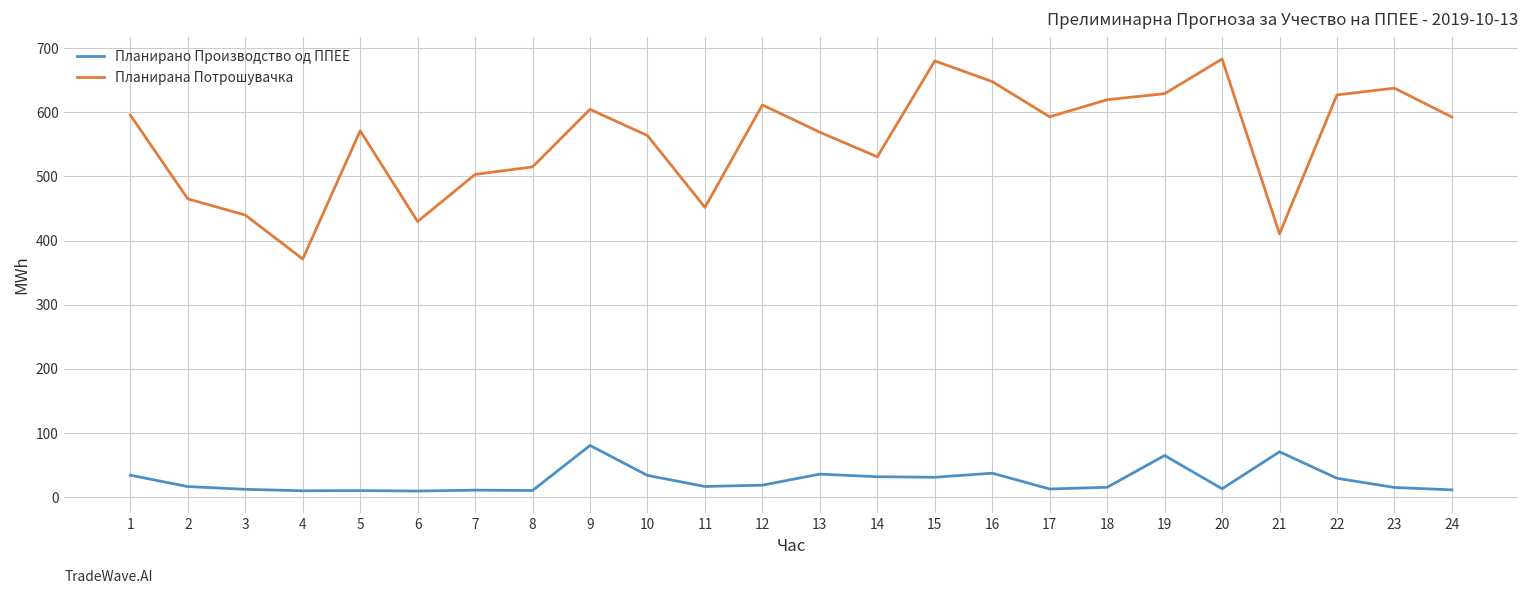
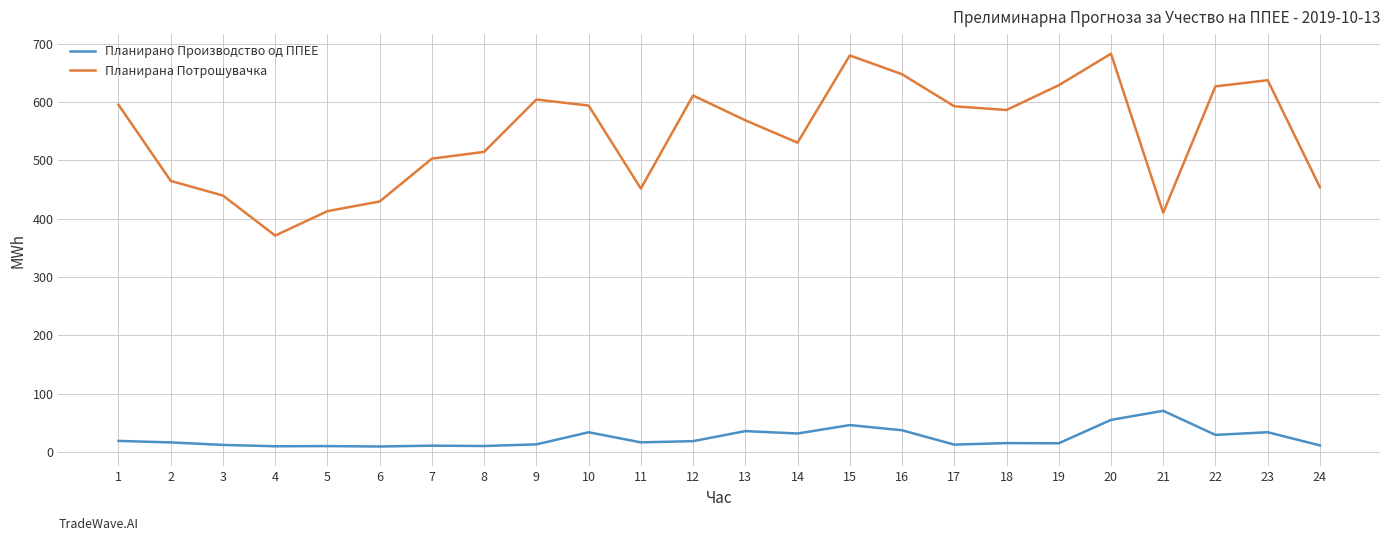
Планирано Производство од ППЕЕ, 1: 30 -> 20
Планирана Потрошувачка, 5: 570 -> 410
Планирано Производство од ППЕЕ, 9: 80 -> 10
Планирана Потрошувачка, 10: 560 -> 590
Планирано Производство од ППЕЕ, 15: 30 -> 50
Планирана Потрошувачка, 18: 620 -> 590
Планирано Производство од ППЕЕ, 19: 60 -> 20
Планирано Производство од ППЕЕ, 20: 10 -> 60
Планирано Производство од ППЕЕ, 23: 20 -> 30
Планирана Потрошувачка, 24: 590 -> 450
